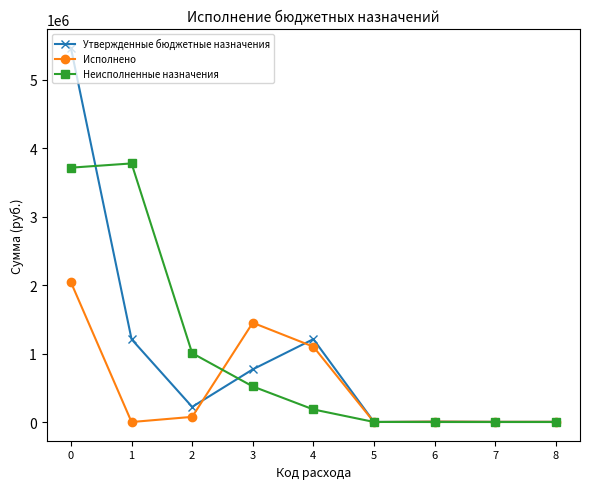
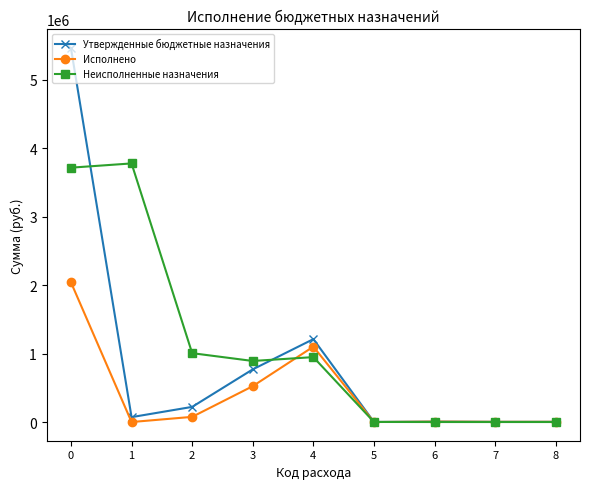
Утвержденные бюджетные назначения, 1: 1200000 -> 100000
Исполнено, 3: 1500000 -> 500000
Неисполненные назначения, 3: 500000 -> 900000
Неисполненные назначения, 4: 200000 -> 900000
